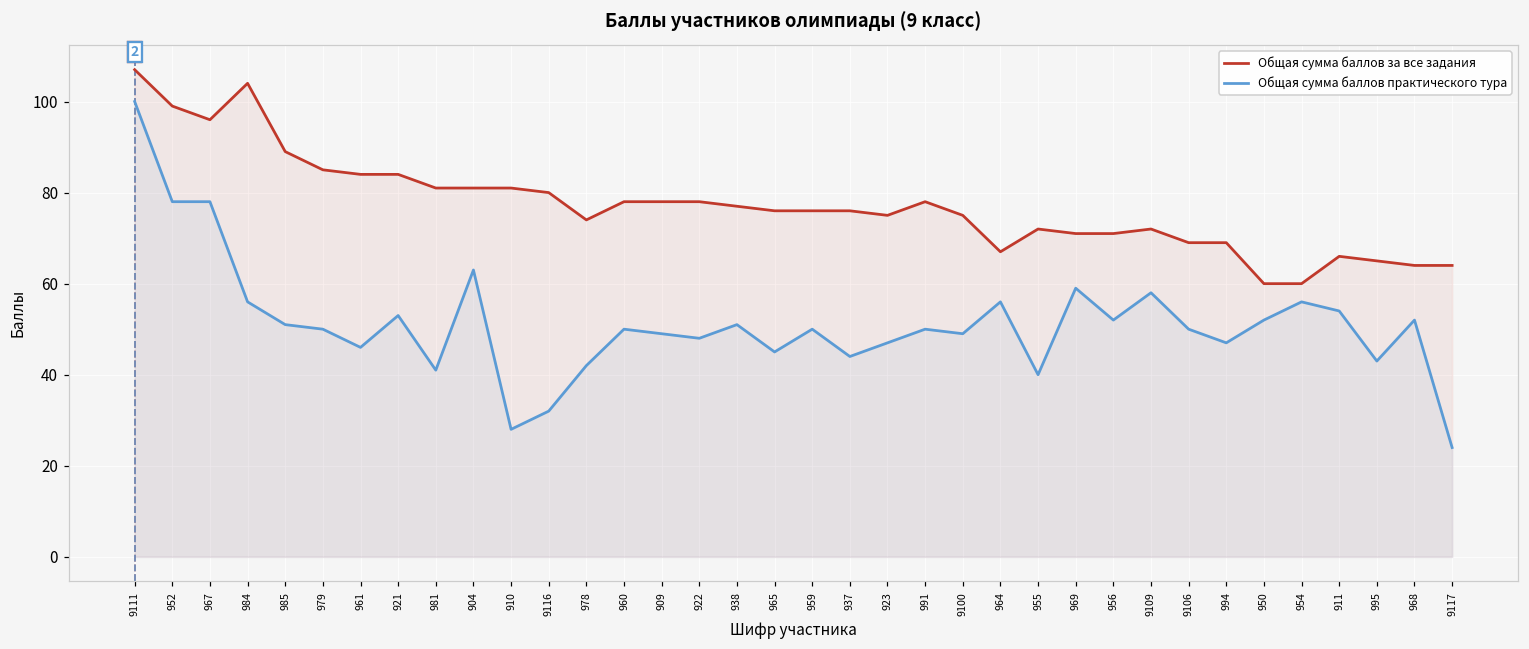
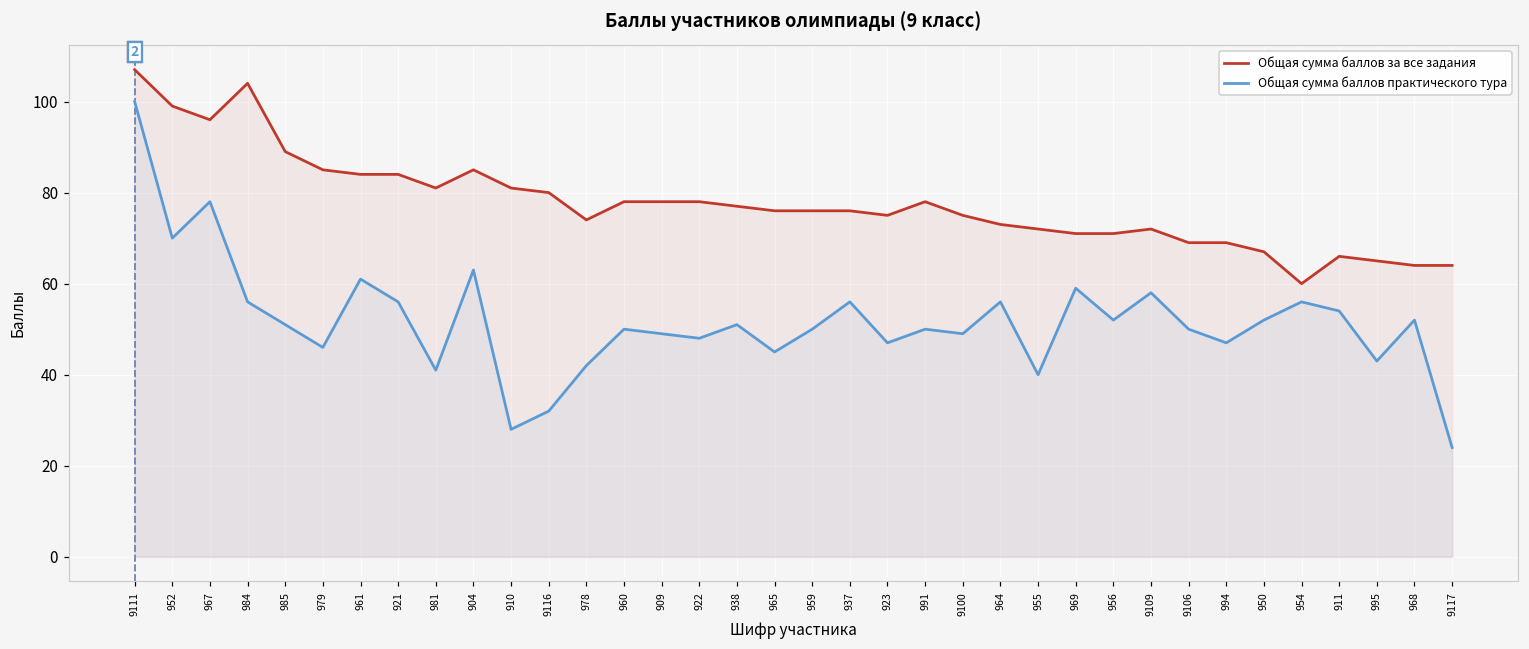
Общая сумма баллов практического тура, 952: 78 -> 70
Общая сумма баллов практического тура, 979: 50 -> 46
Общая сумма баллов практического тура, 961: 46 -> 61
Общая сумма баллов практического тура, 921: 53 -> 56
Общая сумма баллов за все задания, 904: 81 -> 85
Общая сумма баллов практического тура, 937: 44 -> 56
Общая сумма баллов за все задания, 964: 67 -> 73
Общая сумма баллов за все задания, 950: 60 -> 67
